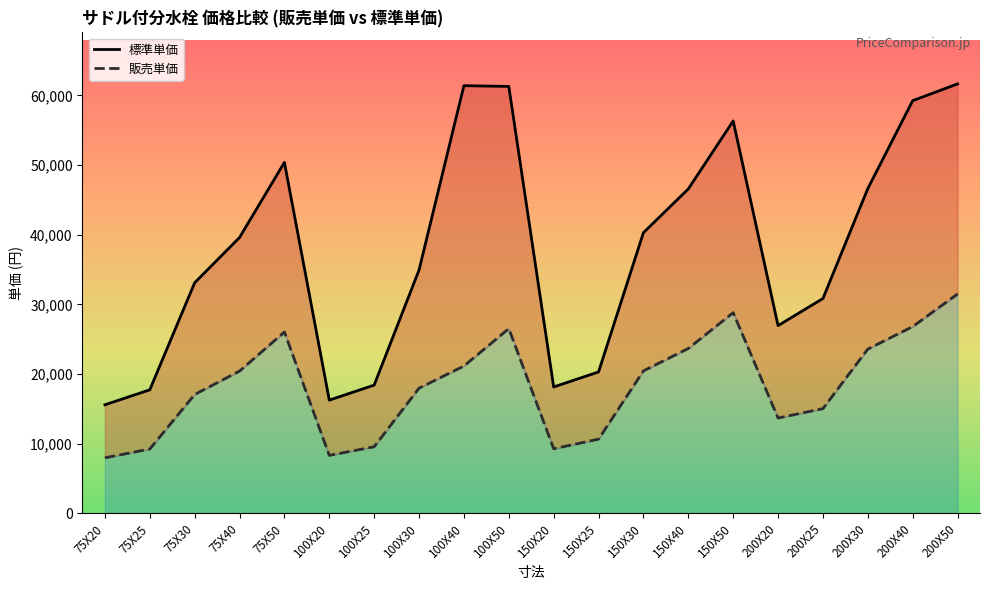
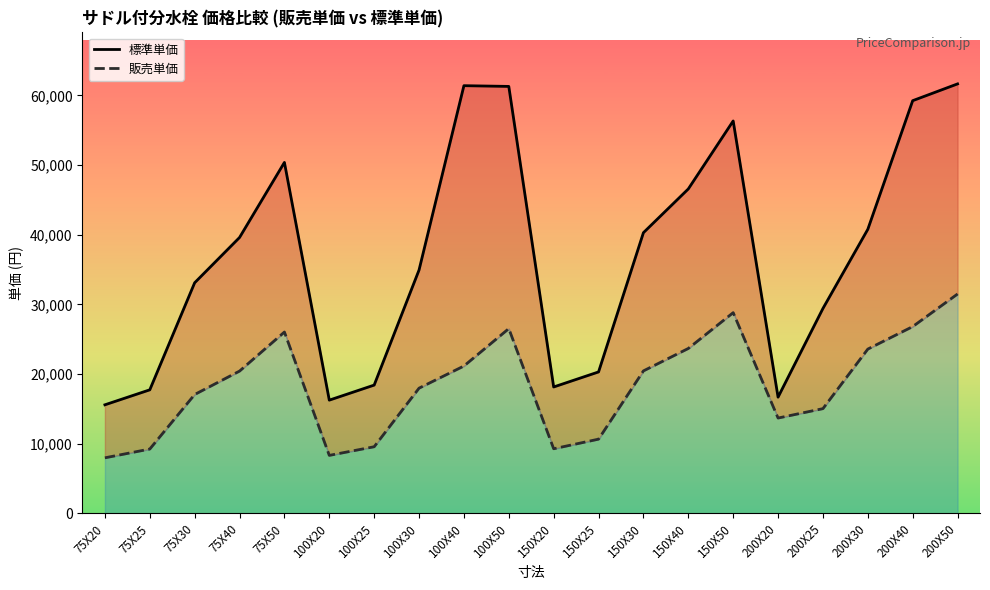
標準単価, 200X20: 27,000 -> 17,000
標準単価, 200X25: 31,000 -> 29,000
標準単価, 200X30: 47,000 -> 41,000
